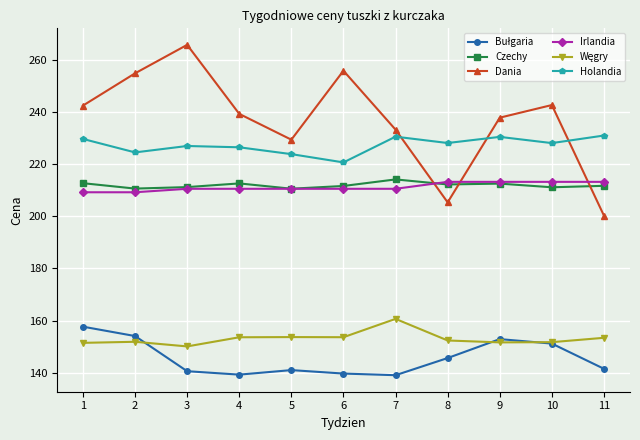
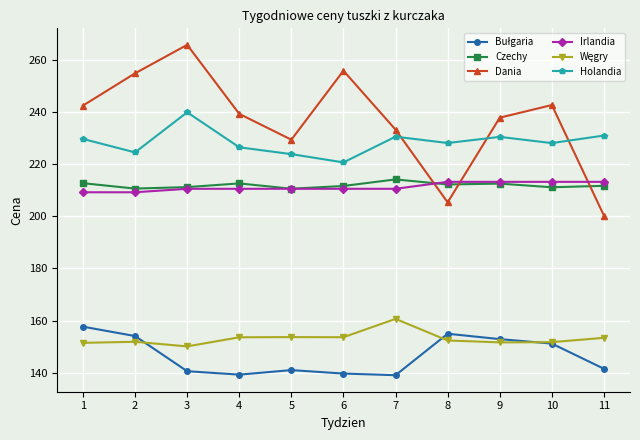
Holandia, 3: 227 -> 240
Bułgaria, 8: 146 -> 155
